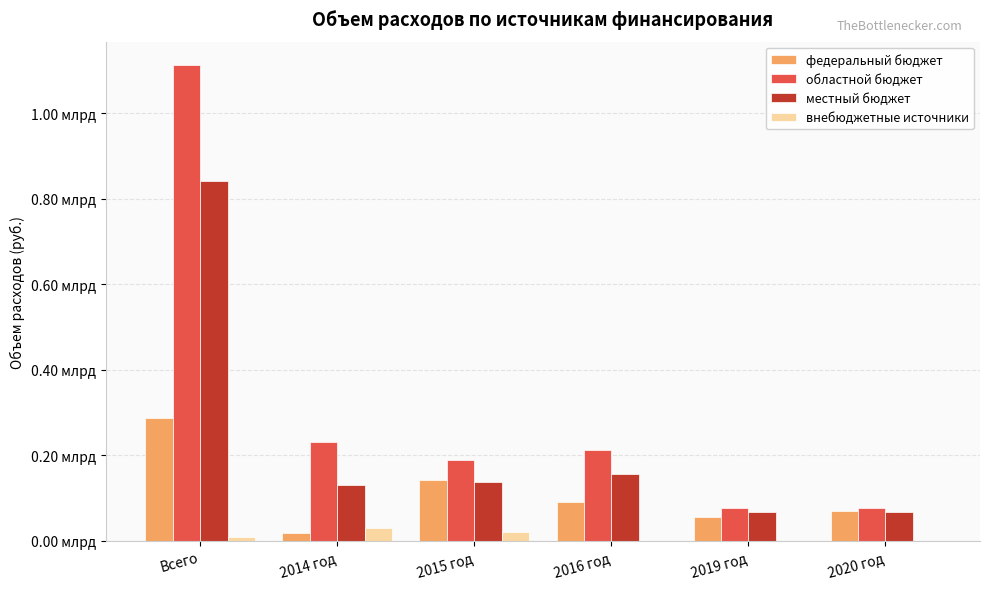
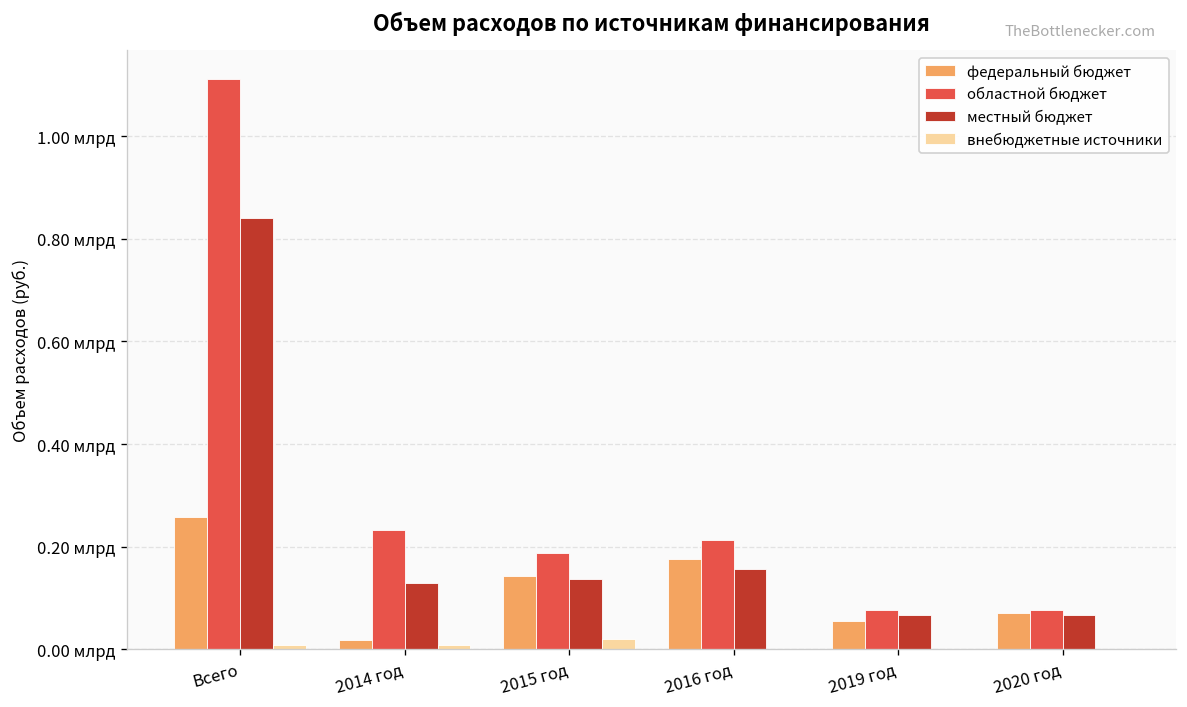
федеральный бюджет, Всего: 0.29 млрд -> 0.26 млрд
внебюджетные источники, 2014 год: 0.03 млрд -> 0.01 млрд
федеральный бюджет, 2016 год: 0.09 млрд -> 0.18 млрд
